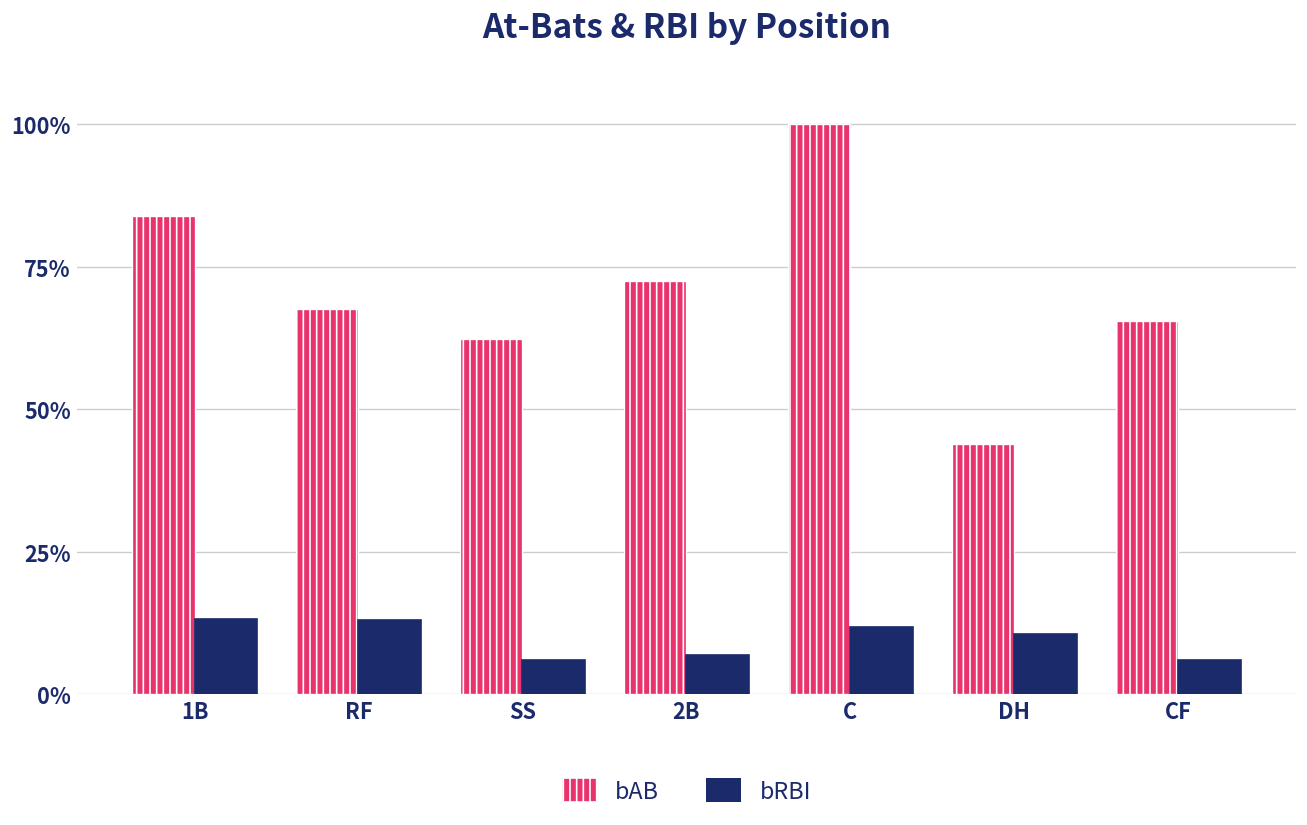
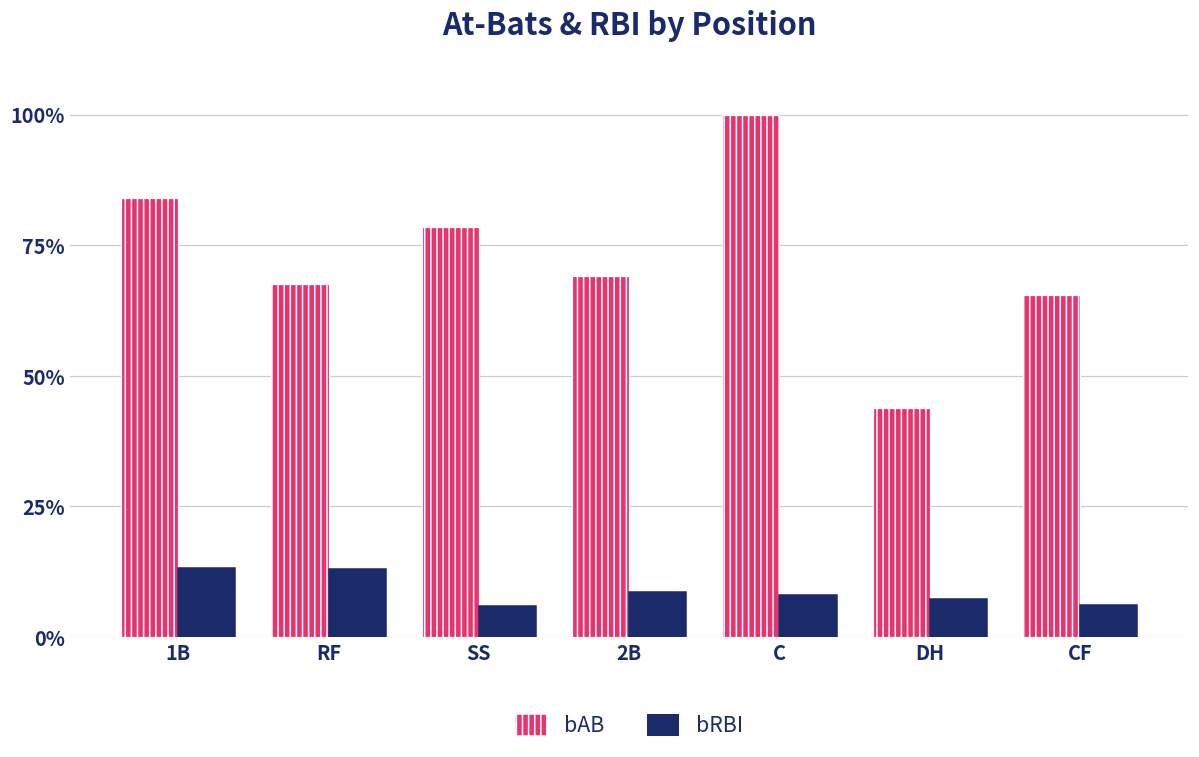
bAB, SS: 62% -> 79%
bAB, 2B: 72% -> 69%
bRBI, 2B: 7% -> 9%
bRBI, C: 12% -> 8%
bRBI, DH: 10% -> 7%
